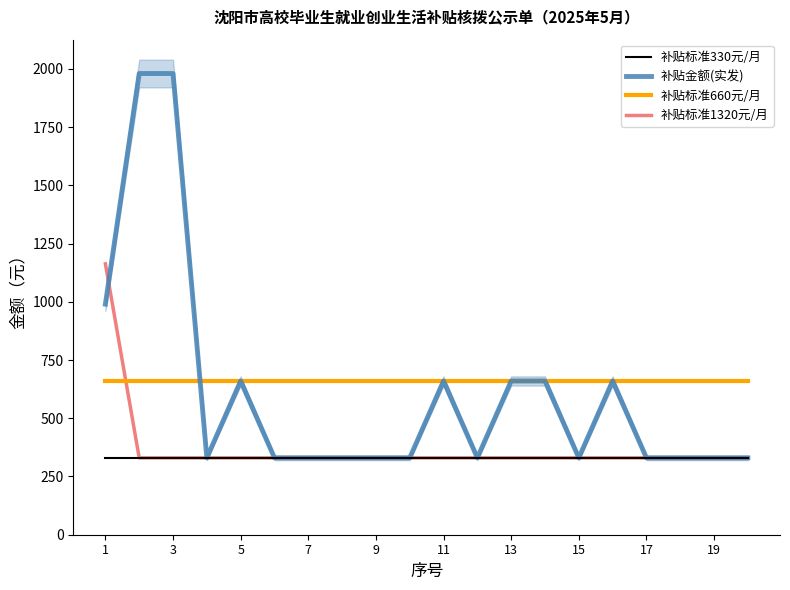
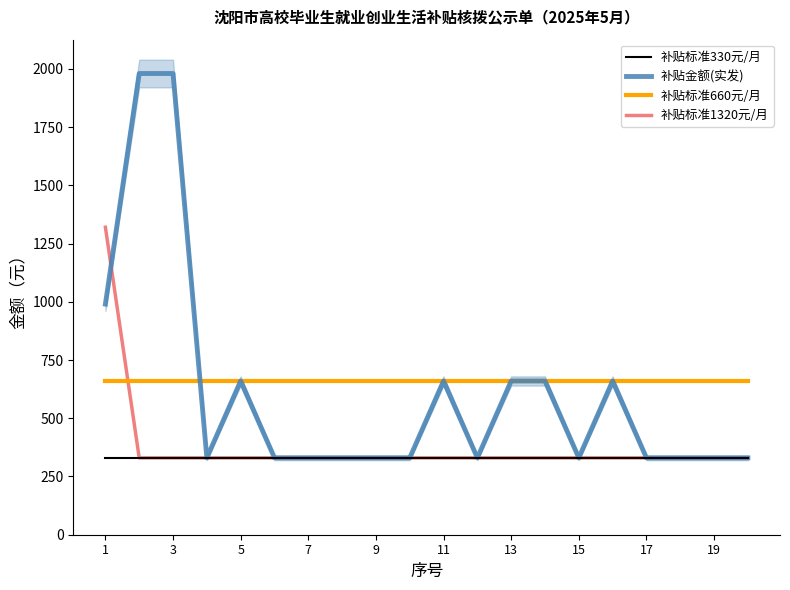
补贴标准1320元/月, 1: 1160 -> 1320
